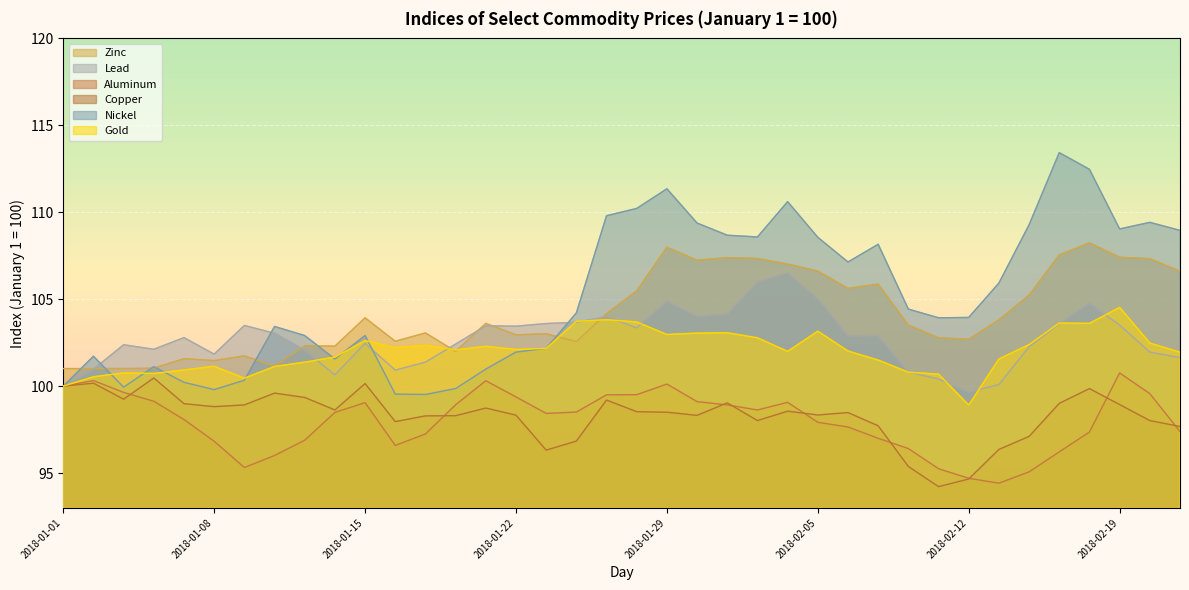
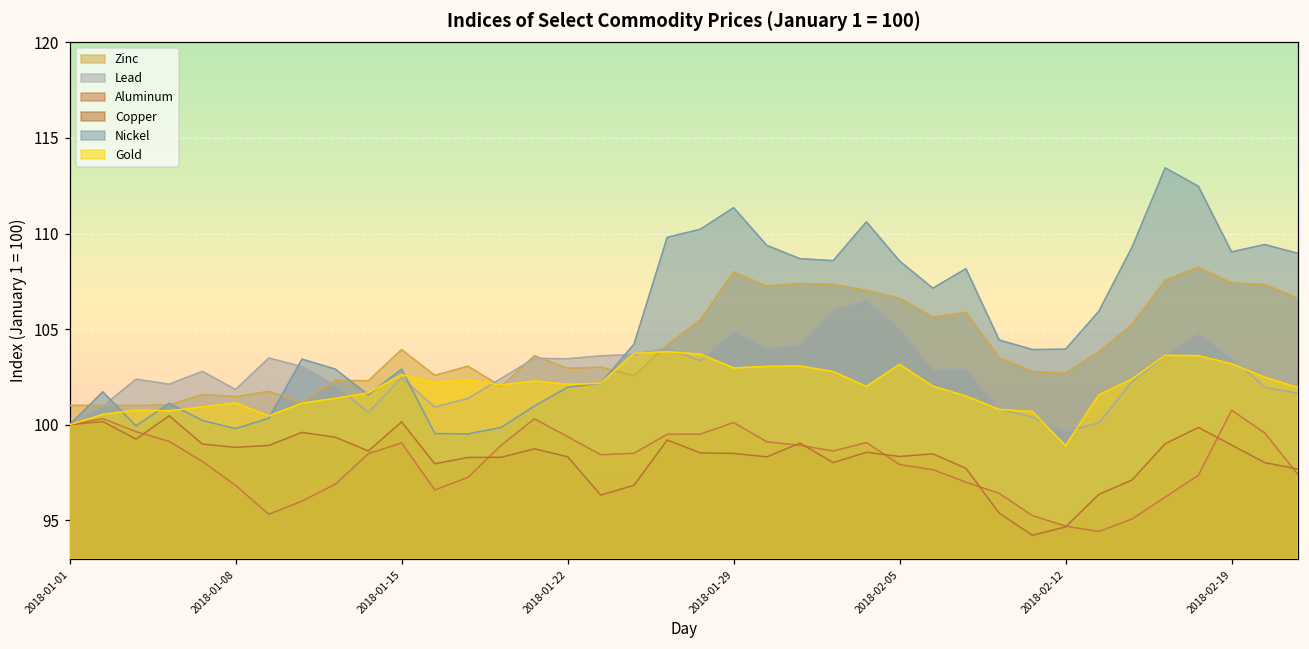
Gold, 2018-02-19: 104.5 -> 103.2
